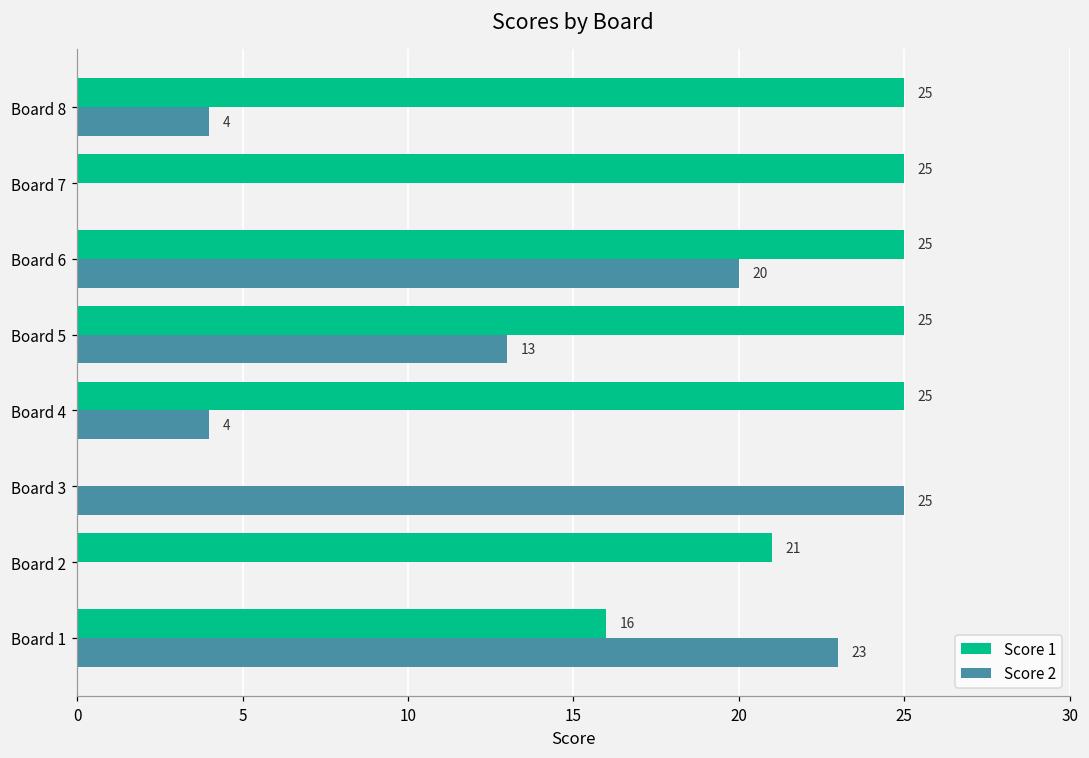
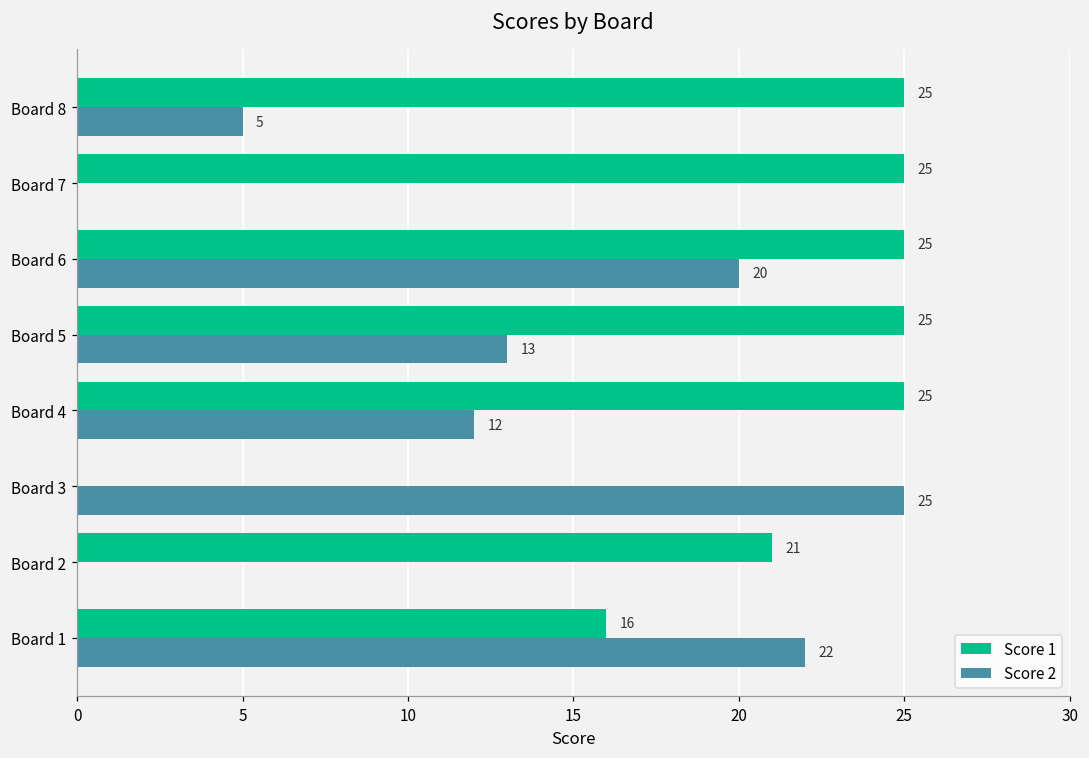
Score 2, Board 8: 4 -> 5
Score 2, Board 4: 4 -> 12
Score 2, Board 1: 23 -> 22
